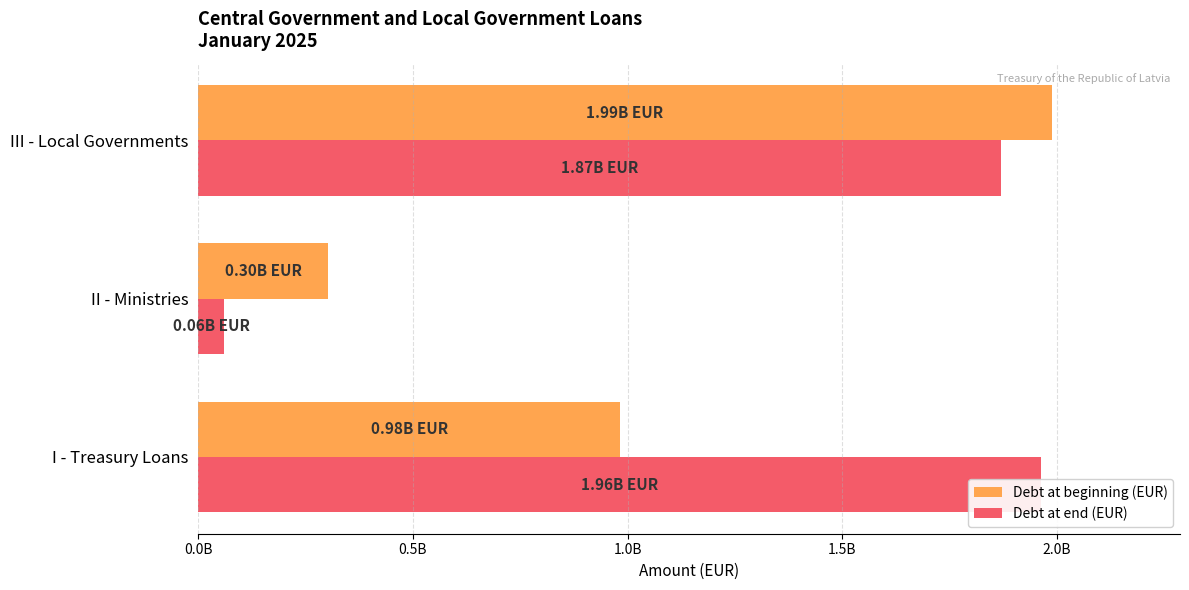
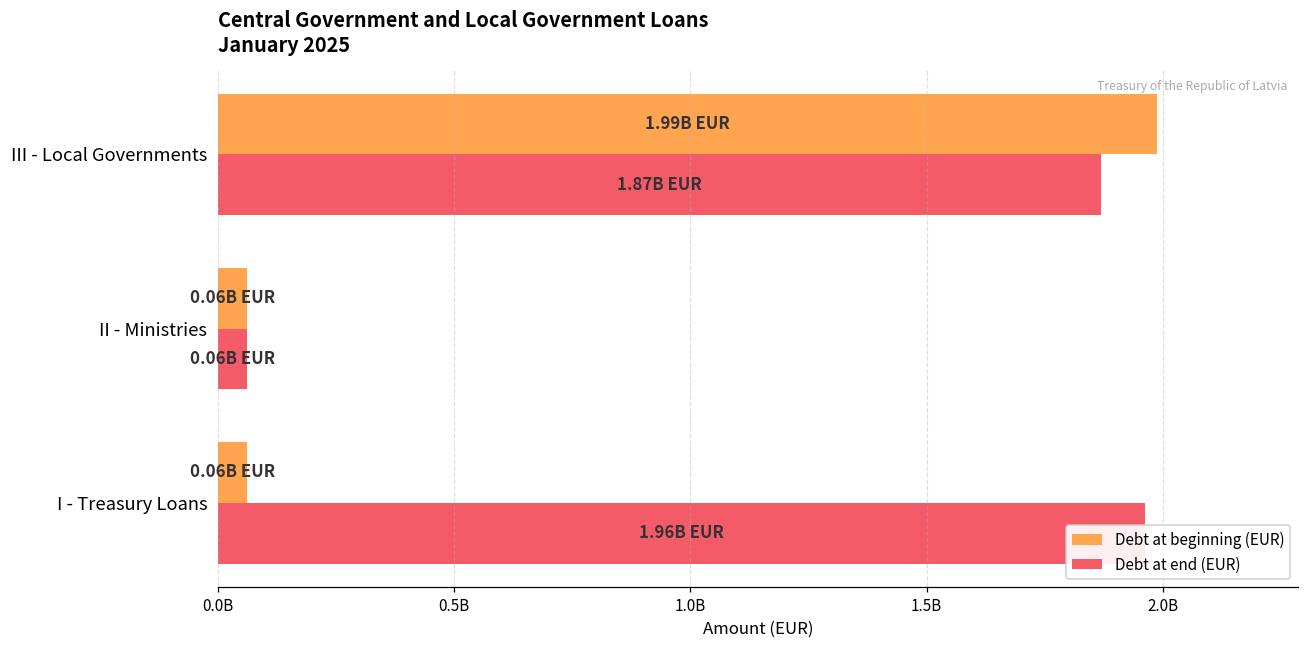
Debt at beginning (EUR), II - Ministries: 0.30B -> 0.06B
Debt at beginning (EUR), I - Treasury Loans: 0.98B -> 0.06B
